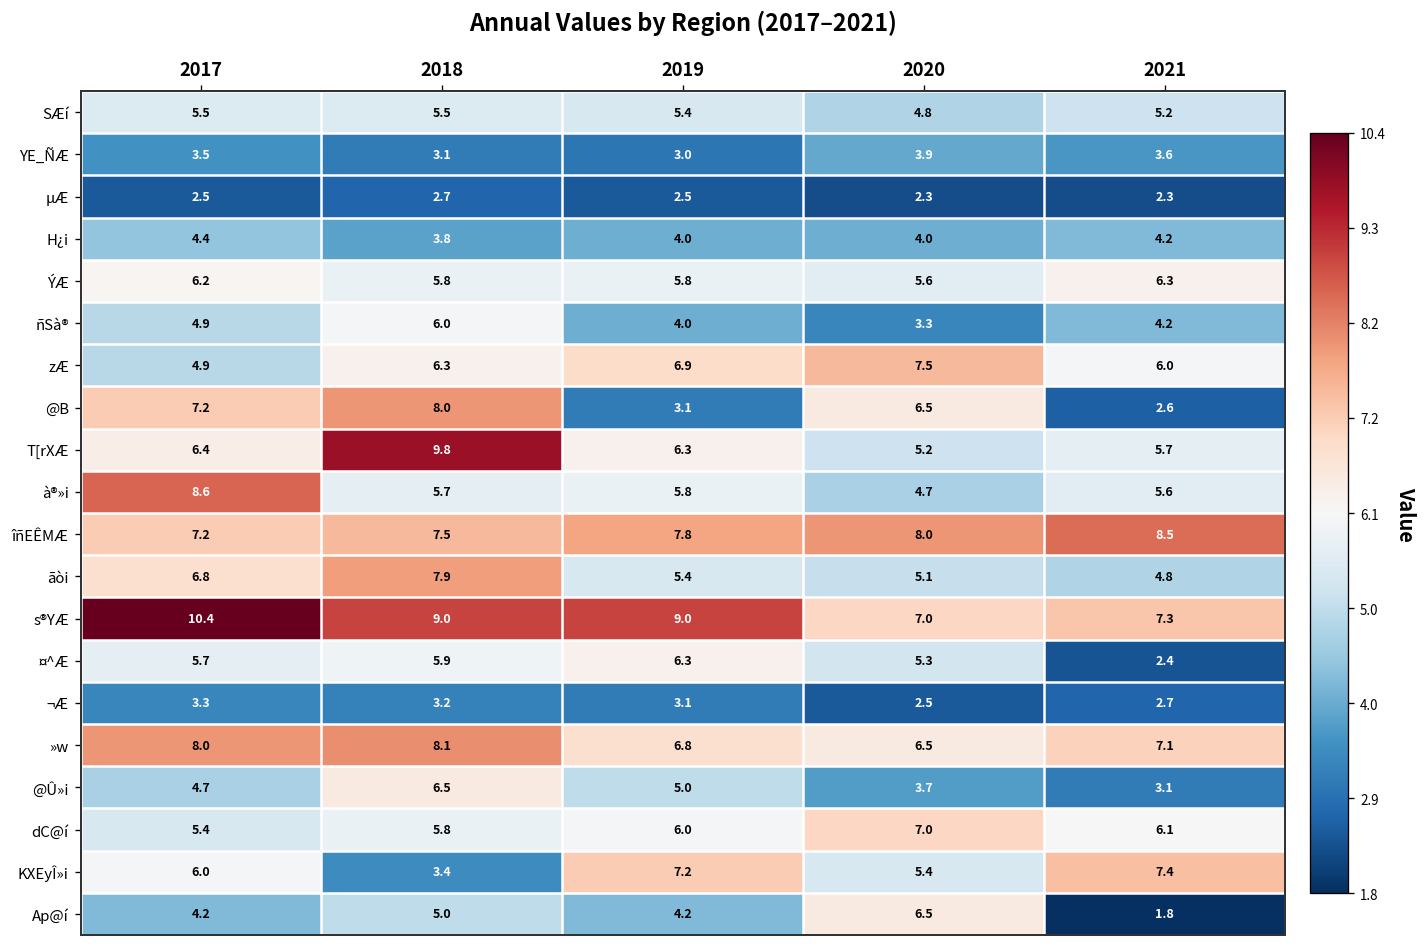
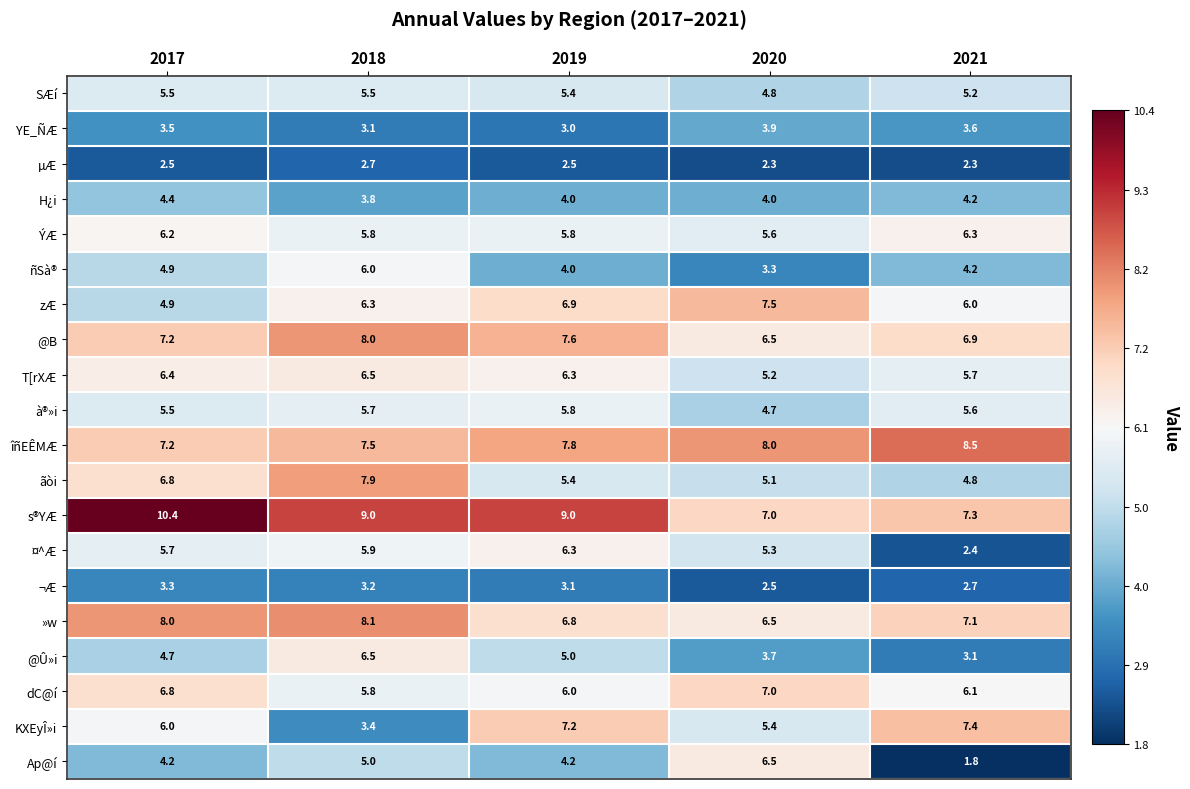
@B, 2019: 3.1 -> 7.6
@B, 2021: 2.6 -> 6.9
T[rXÆ, 2018: 9.8 -> 6.5
à®»i, 2017: 8.6 -> 5.5
dC@í, 2017: 5.4 -> 6.8
